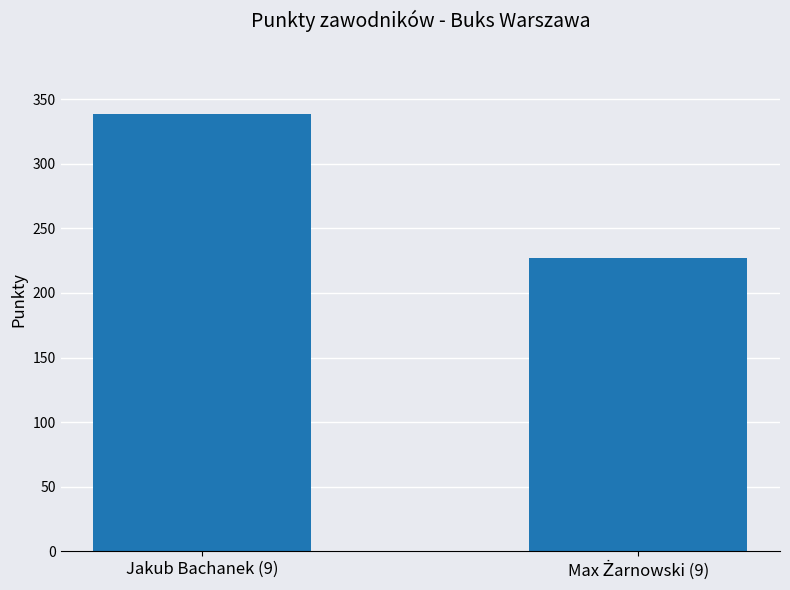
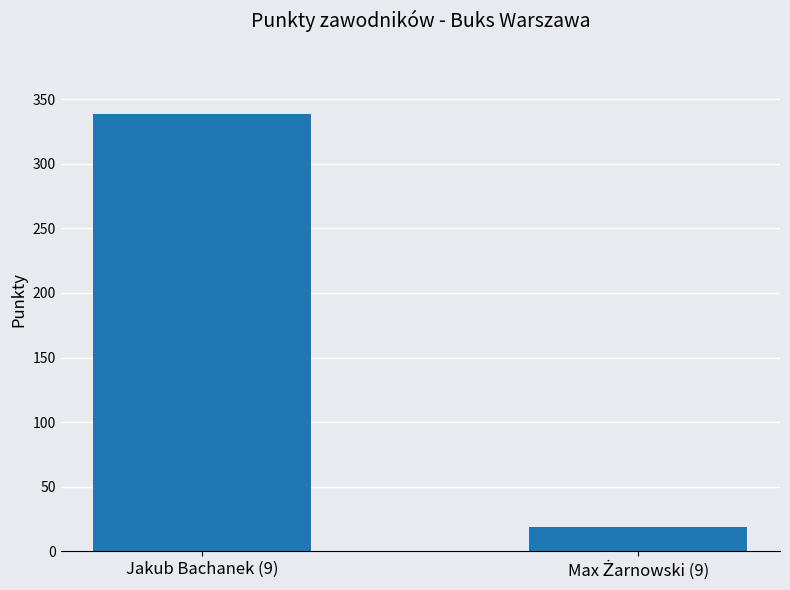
Max Żarnowski (9): 227 -> 19
